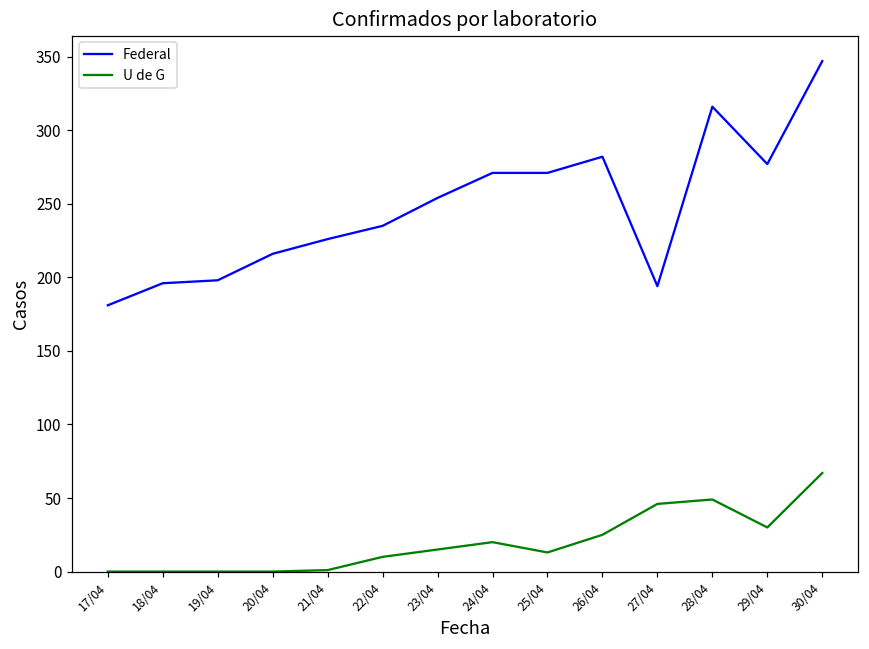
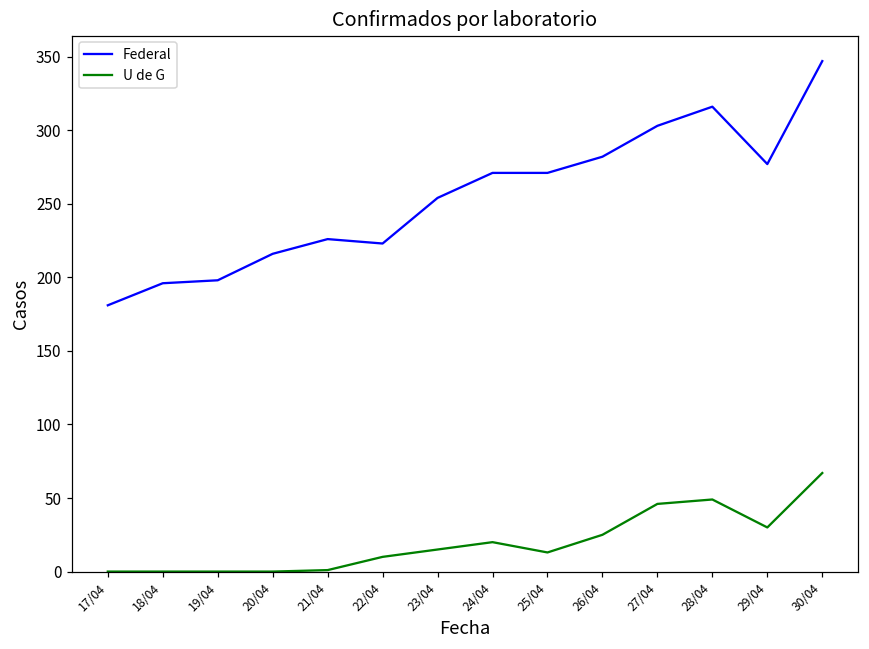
Federal, 22/04: 235 -> 223
Federal, 27/04: 194 -> 303
